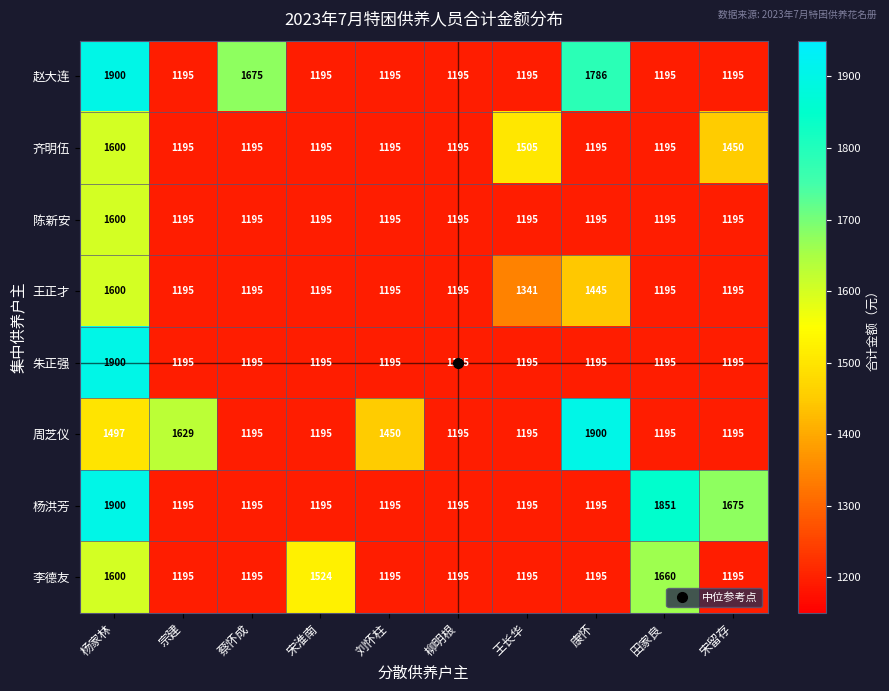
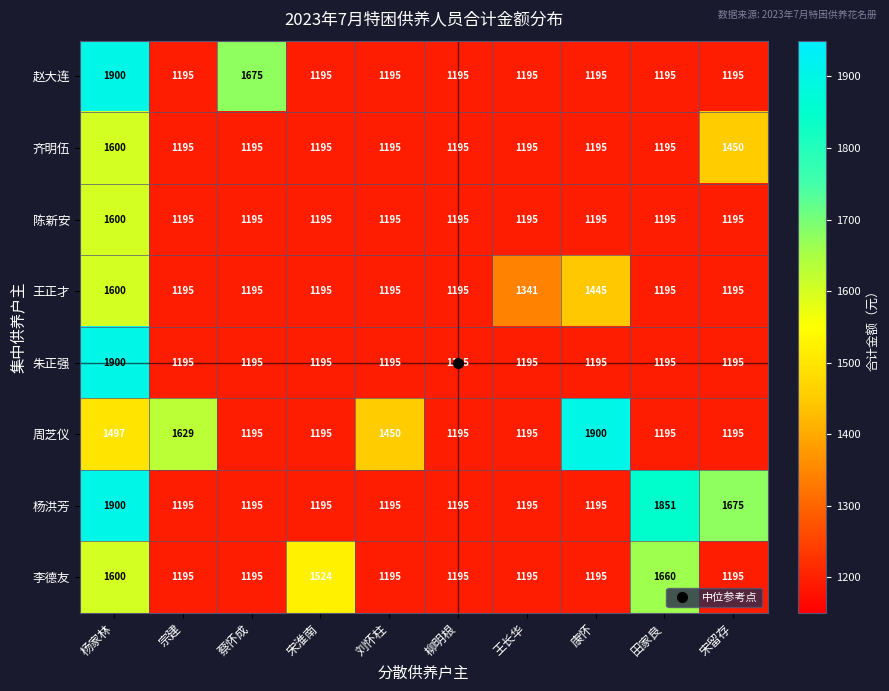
赵大连, 康怀: 1786 -> 1195
齐明伍, 王长华: 1505 -> 1195
